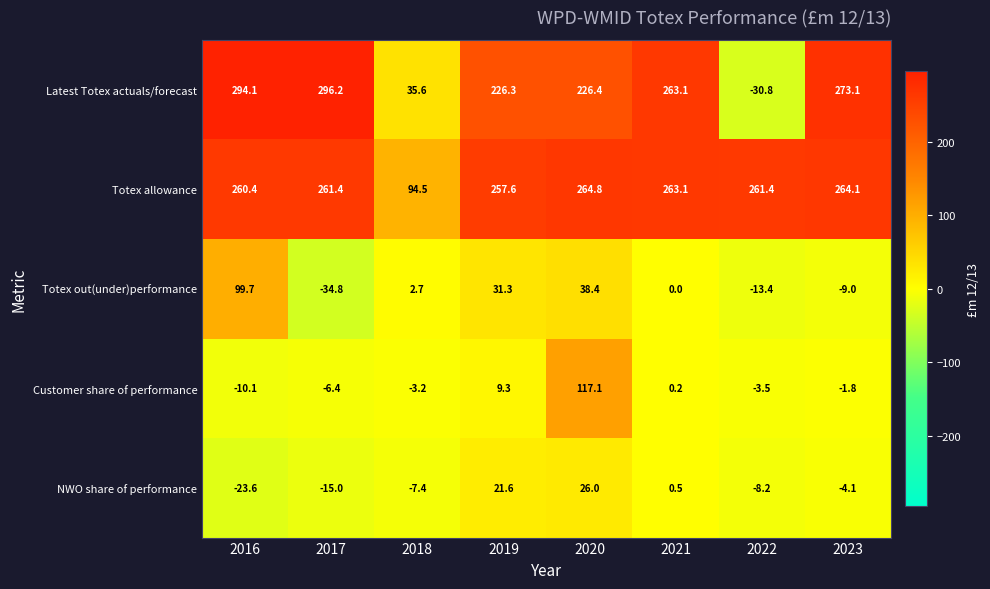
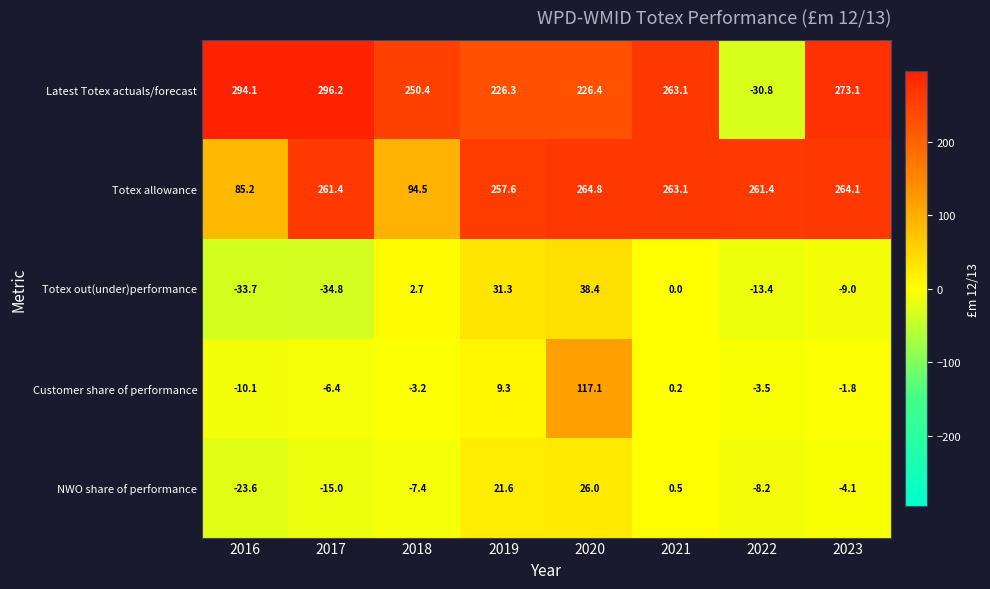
Latest Totex actuals/forecast, 2018: 35.6 -> 250.4
Totex allowance, 2016: 260.4 -> 85.2
Totex out(under)performance, 2016: 99.7 -> -33.7
